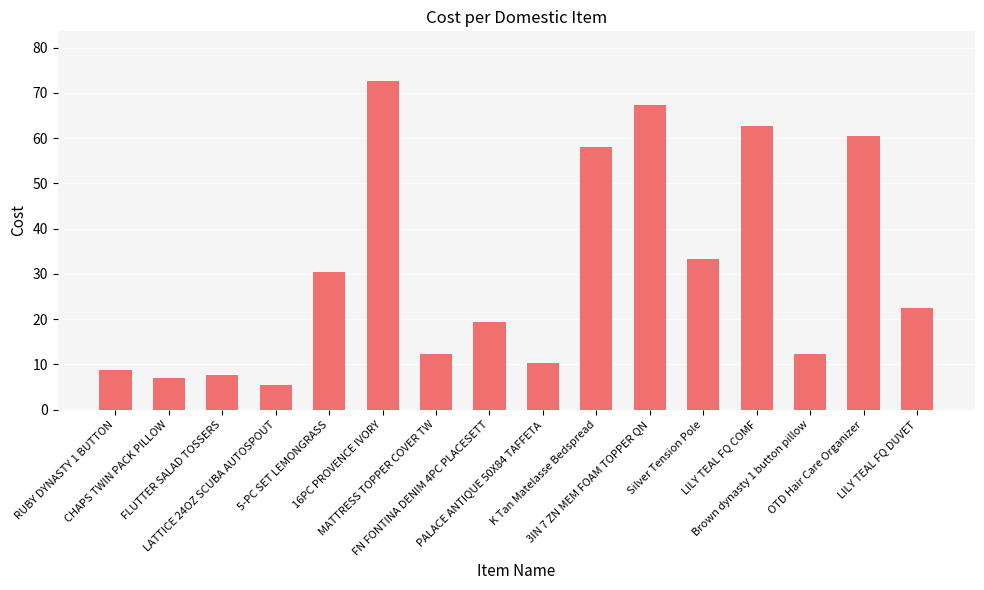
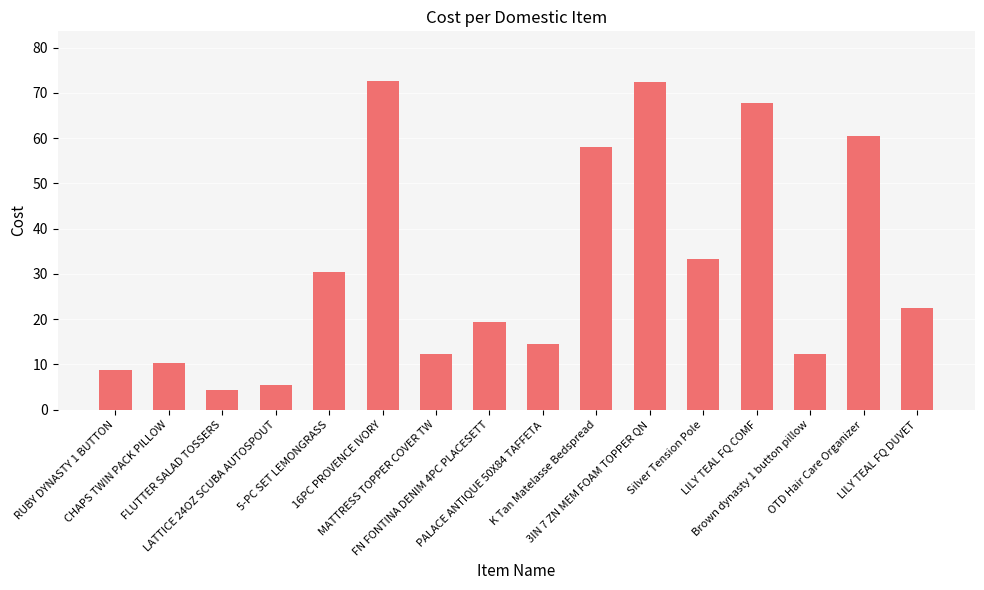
CHAPS TWIN PACK PILLOW: 7 -> 10
FLUTTER SALAD TOSSERS: 8 -> 4
PALACE ANTIQUE 50X84 TAFFETA: 10 -> 15
3IN 7 ZN MEM FOAM TOPPER QN: 67 -> 72
LILY TEAL FQ COMF: 63 -> 68
